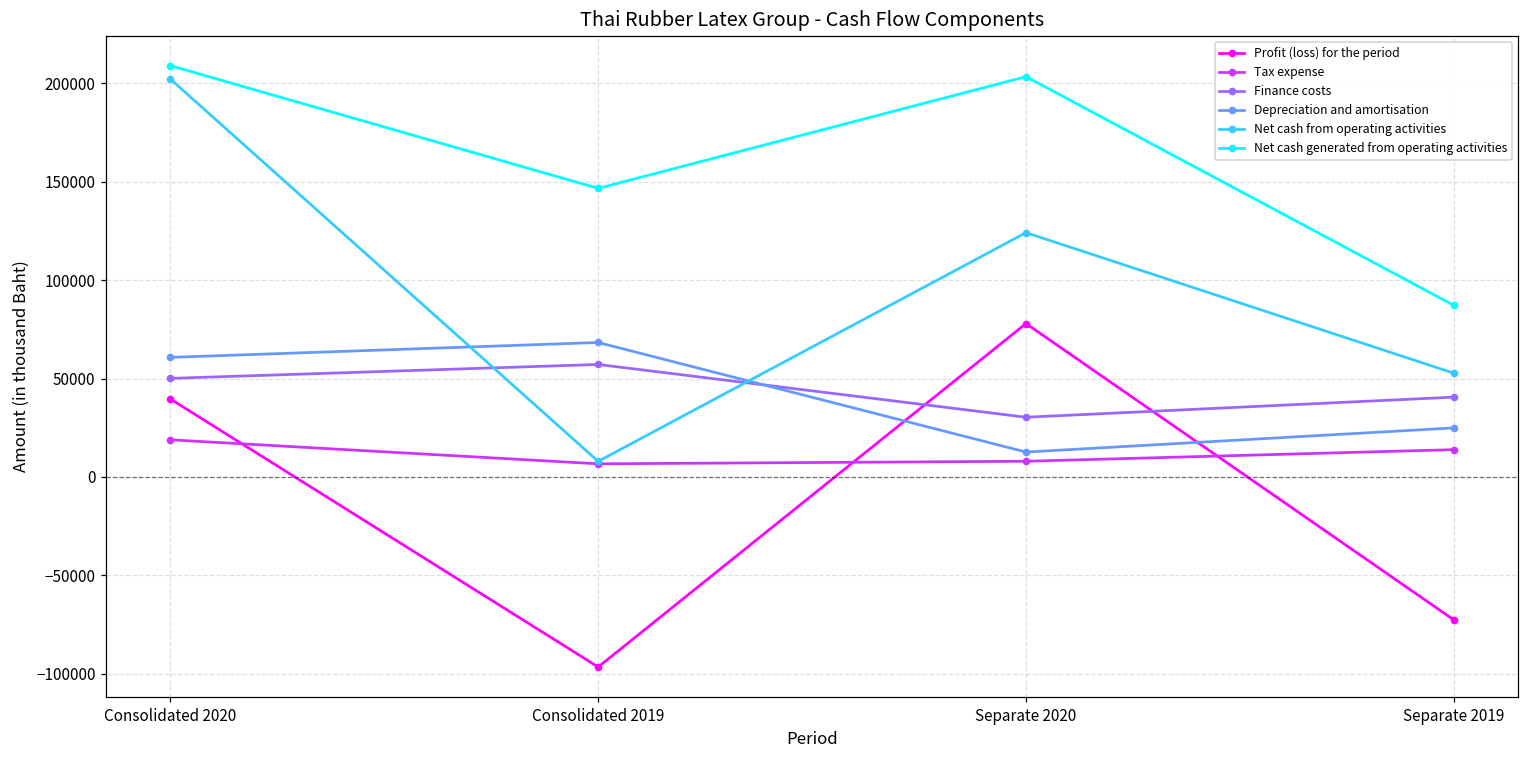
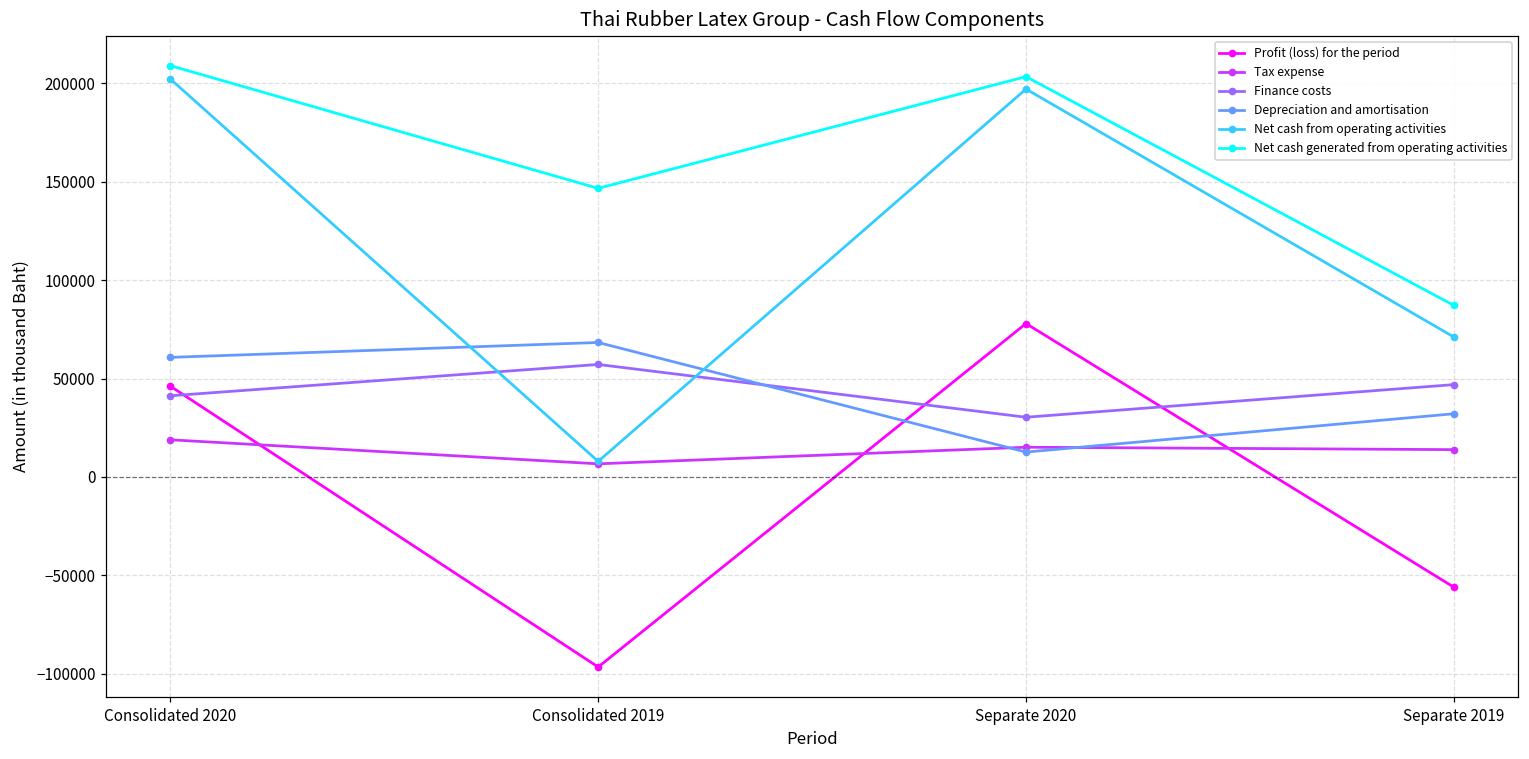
Profit (loss) for the period, Consolidated 2020: 40000 -> 46000
Finance costs, Consolidated 2020: 50000 -> 41000
Tax expense, Separate 2020: 8000 -> 15000
Net cash from operating activities, Separate 2020: 124000 -> 197000
Profit (loss) for the period, Separate 2019: -73000 -> -56000
Finance costs, Separate 2019: 41000 -> 47000
Depreciation and amortisation, Separate 2019: 25000 -> 32000
Net cash from operating activities, Separate 2019: 53000 -> 71000
